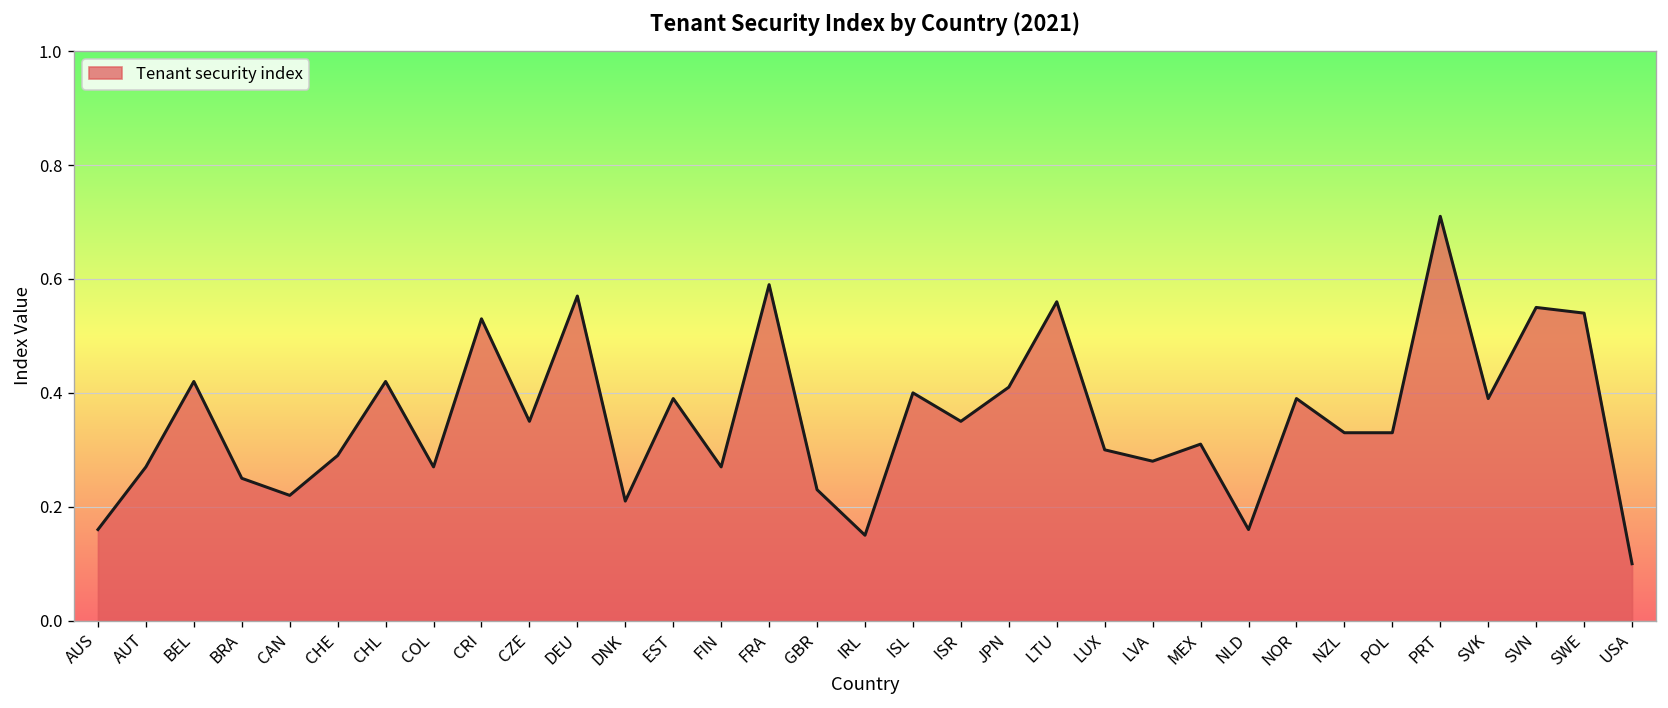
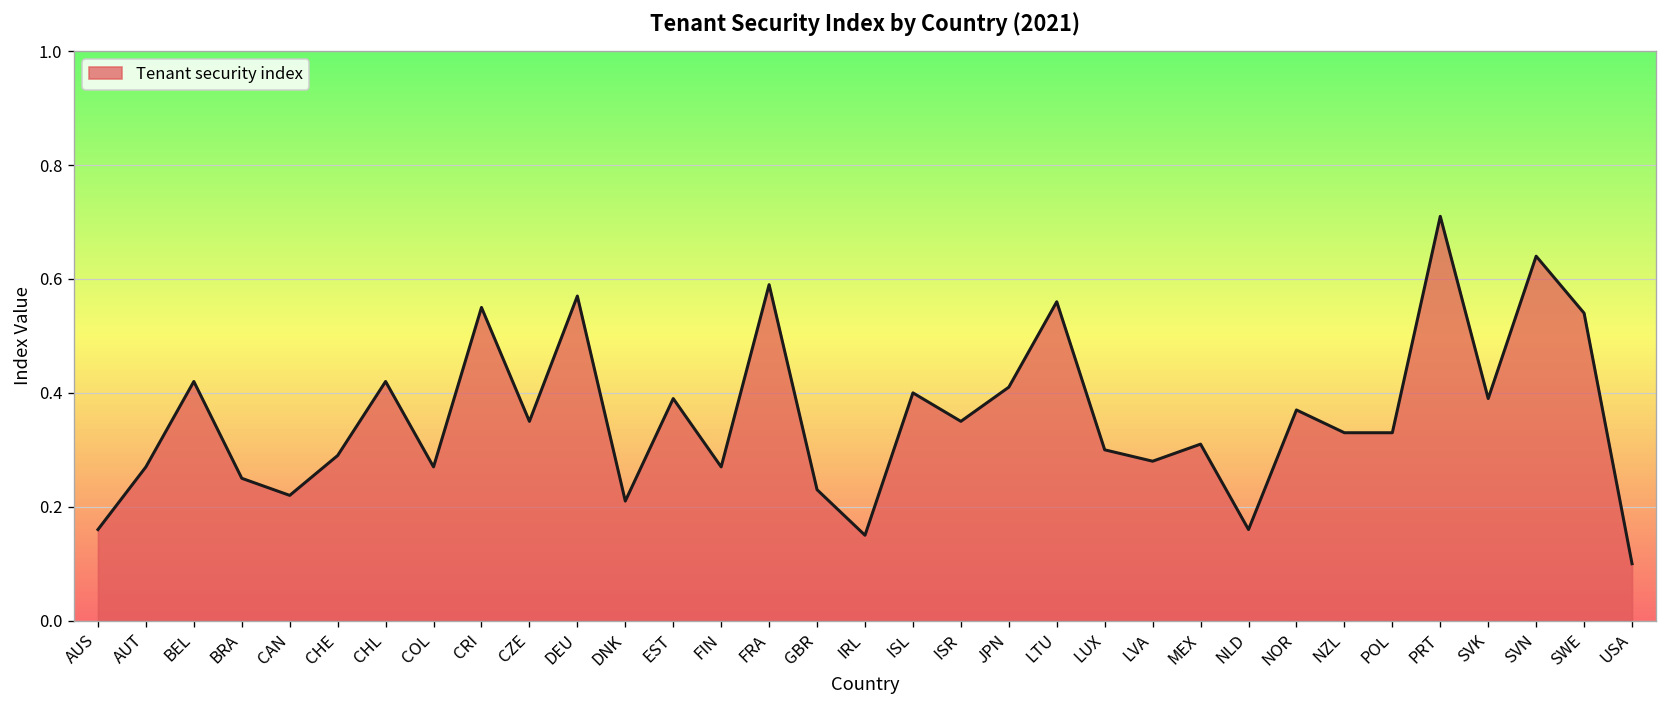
CRI: 0.53 -> 0.55
NOR: 0.39 -> 0.37
SVN: 0.55 -> 0.64
